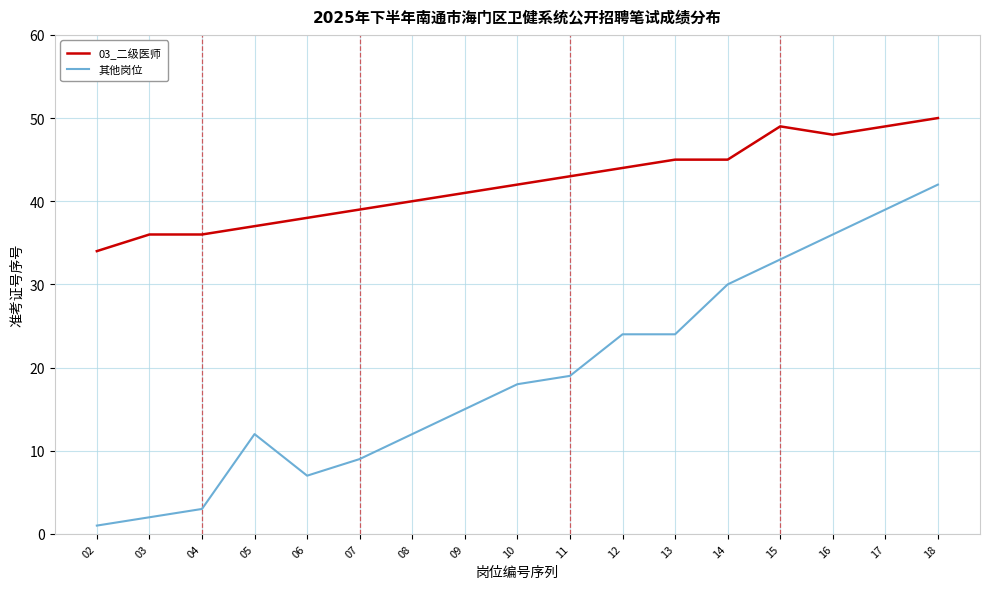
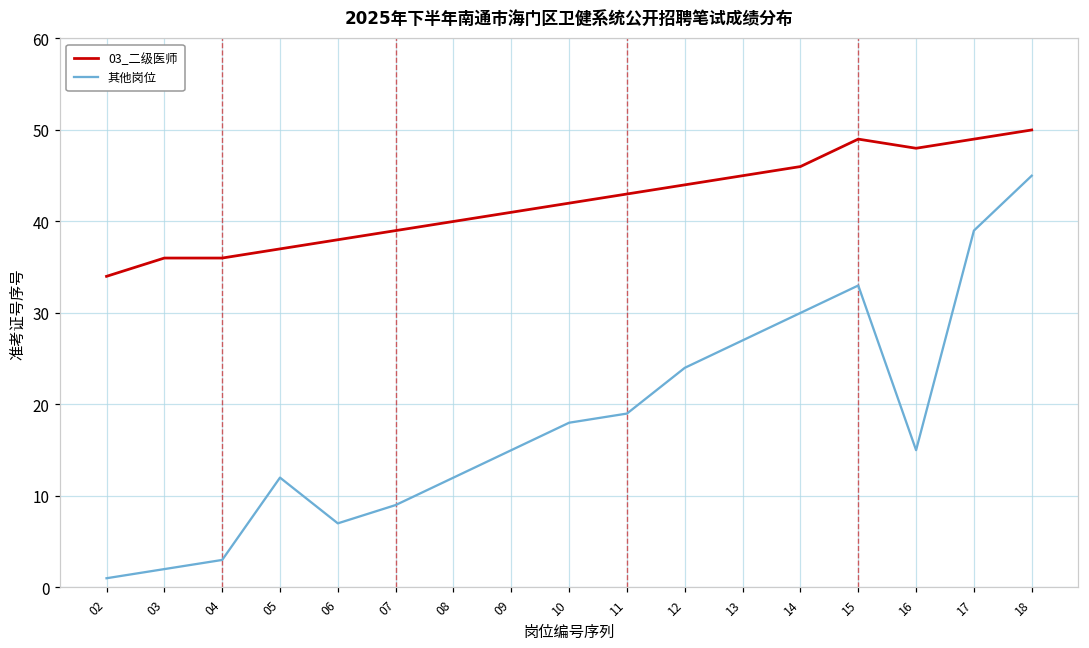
其他岗位, 13: 24 -> 27
03_二级医师, 14: 45 -> 46
其他岗位, 16: 36 -> 15
其他岗位, 18: 42 -> 45
